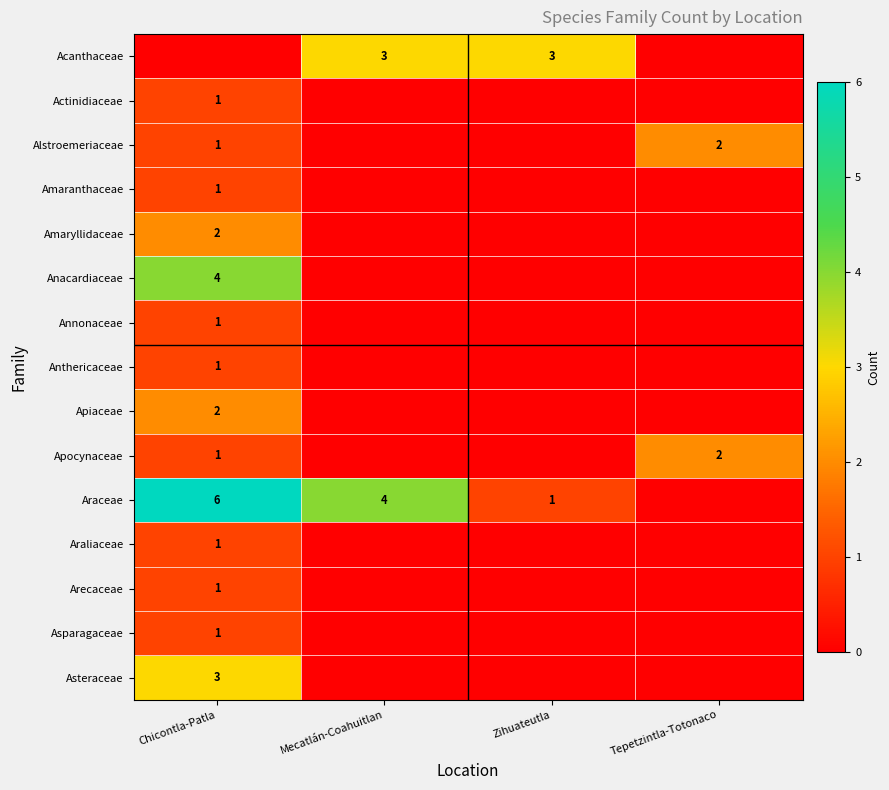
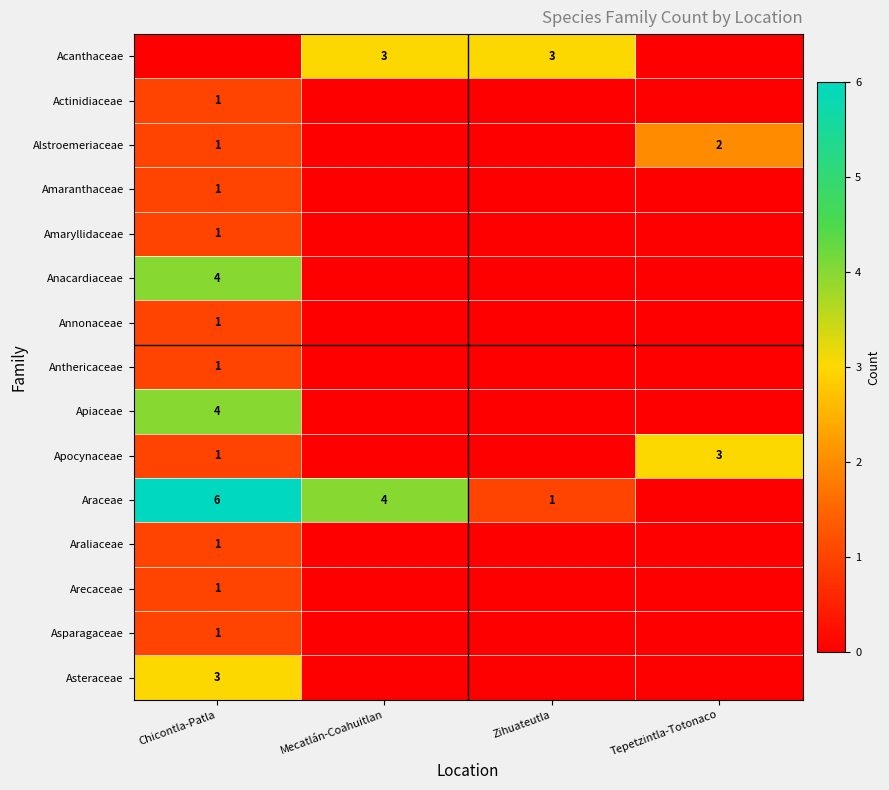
Amaryllidaceae, Chicontla-Patla: 2 -> 1
Apiaceae, Chicontla-Patla: 2 -> 4
Apocynaceae, Tepetzintla-Totonaco: 2 -> 3
